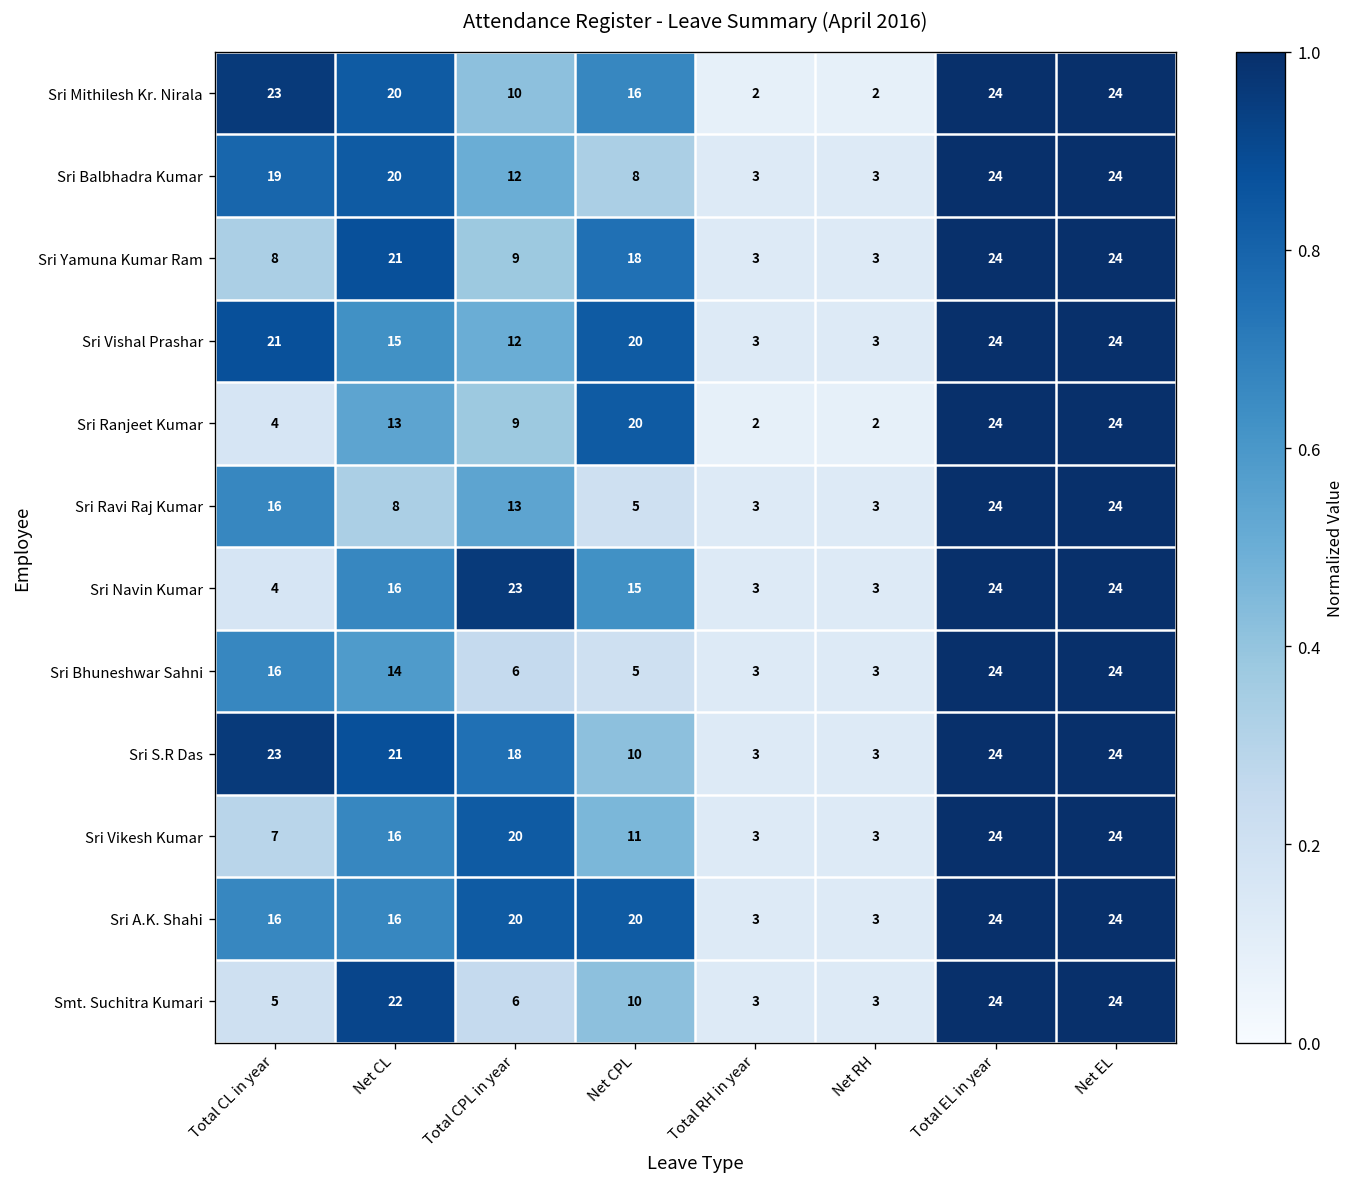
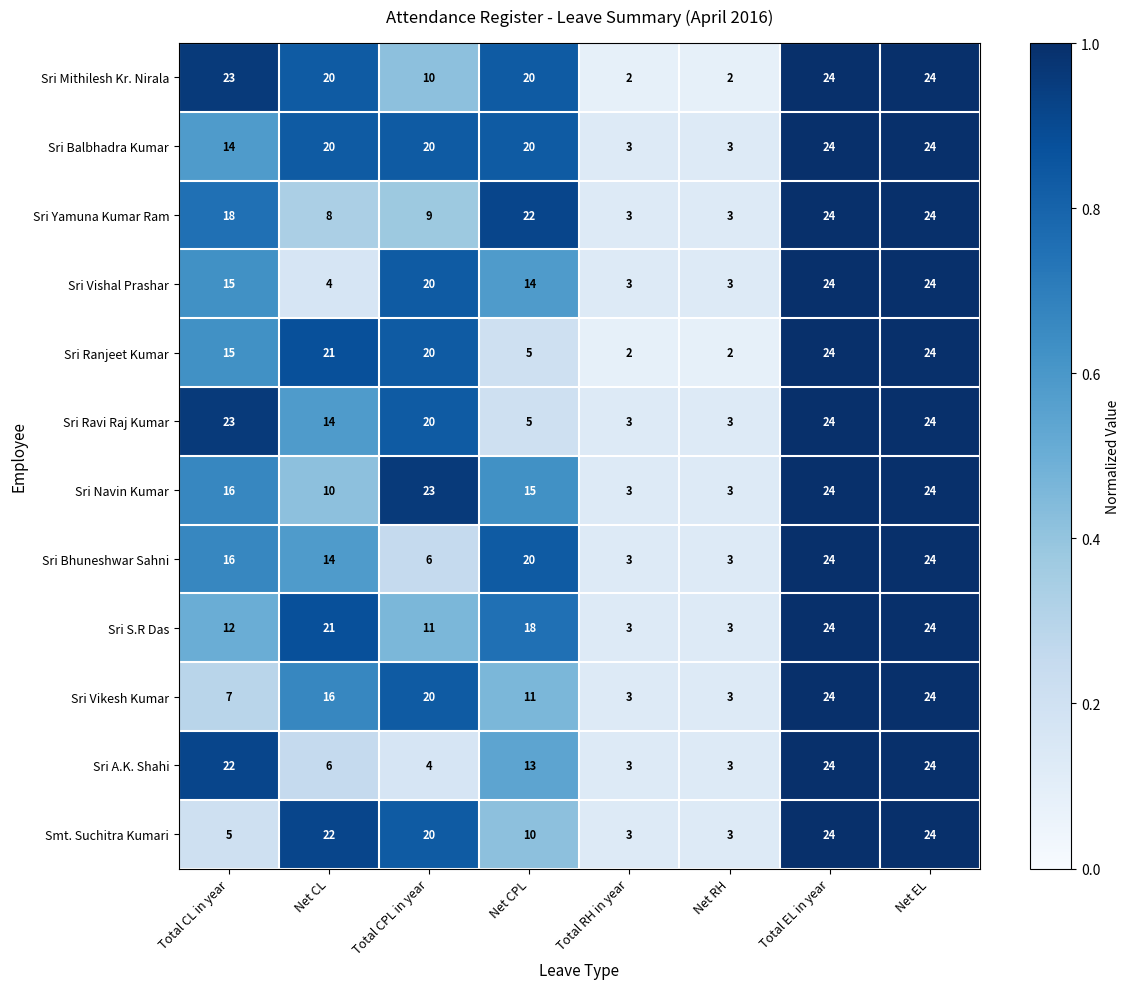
Sri Mithilesh Kr. Nirala, Net CPL: 16 -> 20
Sri Balbhadra Kumar, Total CL in year: 19 -> 14
Sri Balbhadra Kumar, Total CPL in year: 12 -> 20
Sri Balbhadra Kumar, Net CPL: 8 -> 20
Sri Yamuna Kumar Ram, Total CL in year: 8 -> 18
Sri Yamuna Kumar Ram, Net CL: 21 -> 8
Sri Yamuna Kumar Ram, Net CPL: 18 -> 22
Sri Vishal Prashar, Total CL in year: 21 -> 15
Sri Vishal Prashar, Net CL: 15 -> 4
Sri Vishal Prashar, Total CPL in year: 12 -> 20
Sri Vishal Prashar, Net CPL: 20 -> 14
Sri Ranjeet Kumar, Total CL in year: 4 -> 15
Sri Ranjeet Kumar, Net CL: 13 -> 21
Sri Ranjeet Kumar, Total CPL in year: 9 -> 20
Sri Ranjeet Kumar, Net CPL: 20 -> 5
Sri Ravi Raj Kumar, Total CL in year: 16 -> 23
Sri Ravi Raj Kumar, Net CL: 8 -> 14
Sri Ravi Raj Kumar, Total CPL in year: 13 -> 20
Sri Navin Kumar, Total CL in year: 4 -> 16
Sri Navin Kumar, Net CL: 16 -> 10
Sri Bhuneshwar Sahni, Net CPL: 5 -> 20
Sri S.R Das, Total CL in year: 23 -> 12
Sri S.R Das, Total CPL in year: 18 -> 11
Sri S.R Das, Net CPL: 10 -> 18
Sri A.K. Shahi, Total CL in year: 16 -> 22
Sri A.K. Shahi, Net CL: 16 -> 6
Sri A.K. Shahi, Total CPL in year: 20 -> 4
Sri A.K. Shahi, Net CPL: 20 -> 13
Smt. Suchitra Kumari, Total CPL in year: 6 -> 20
